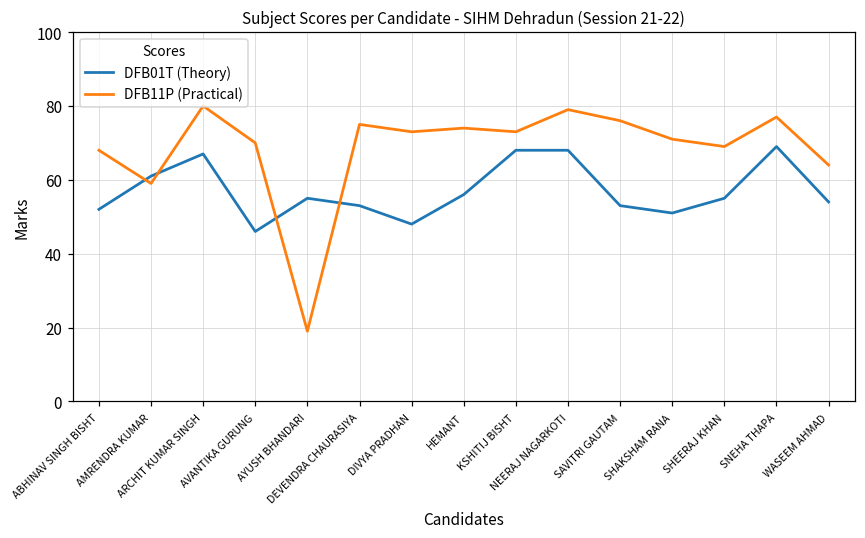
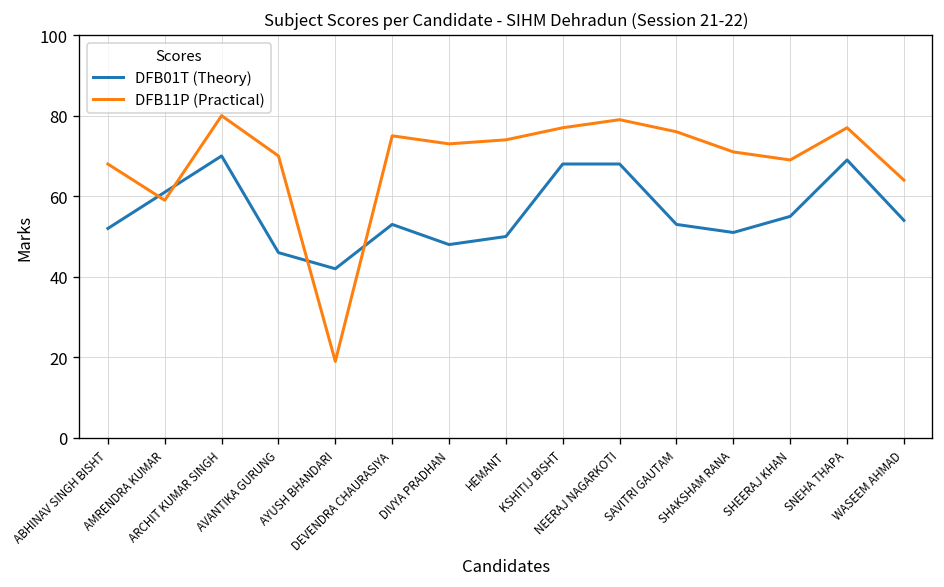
DFB01T (Theory), ARCHIT KUMAR SINGH: 67 -> 70
DFB01T (Theory), AYUSH BHANDARI: 55 -> 42
DFB01T (Theory), HEMANT: 56 -> 50
DFB11P (Practical), KSHITIJ BISHT: 73 -> 77
